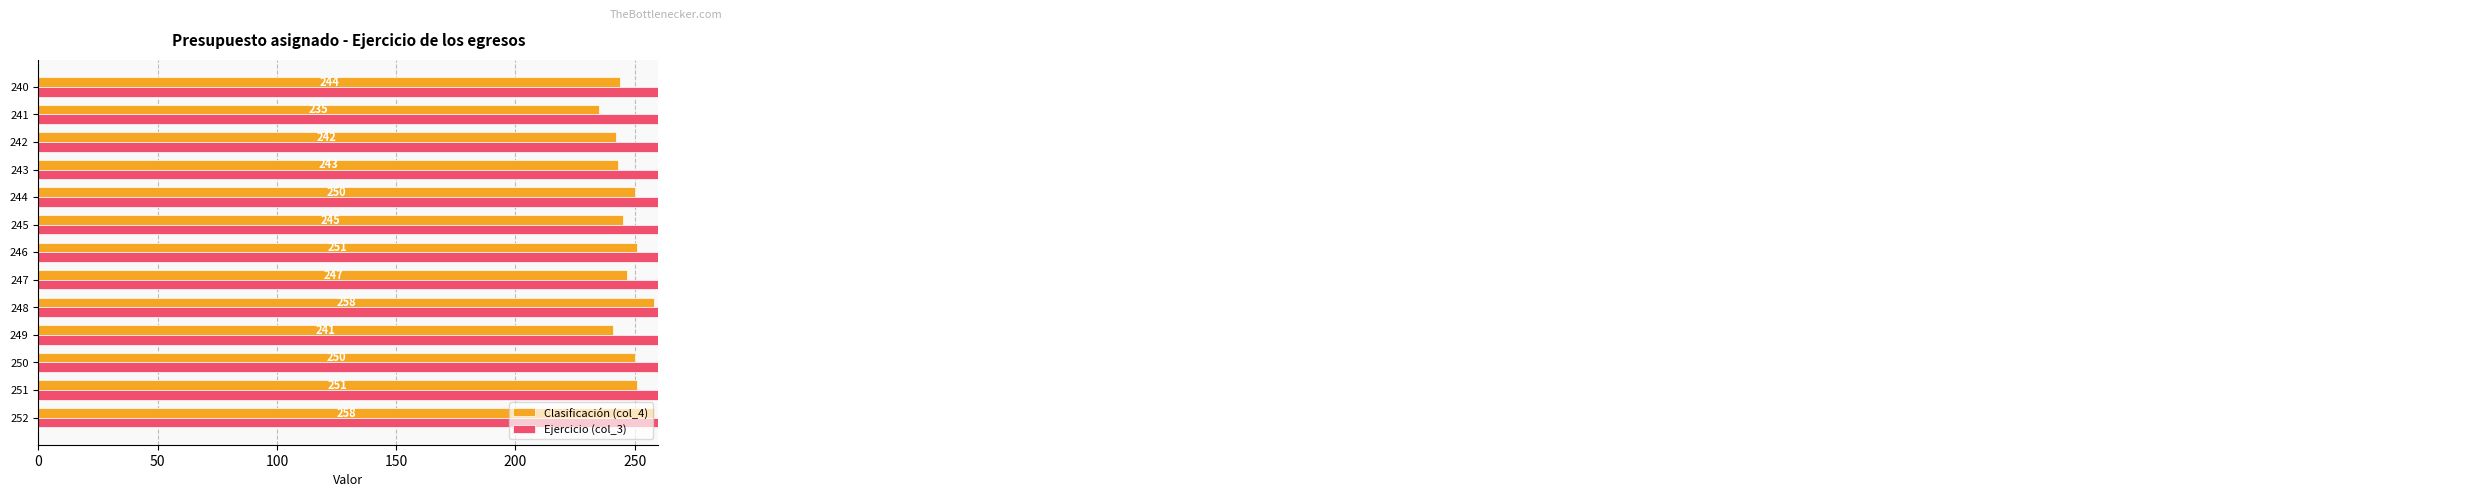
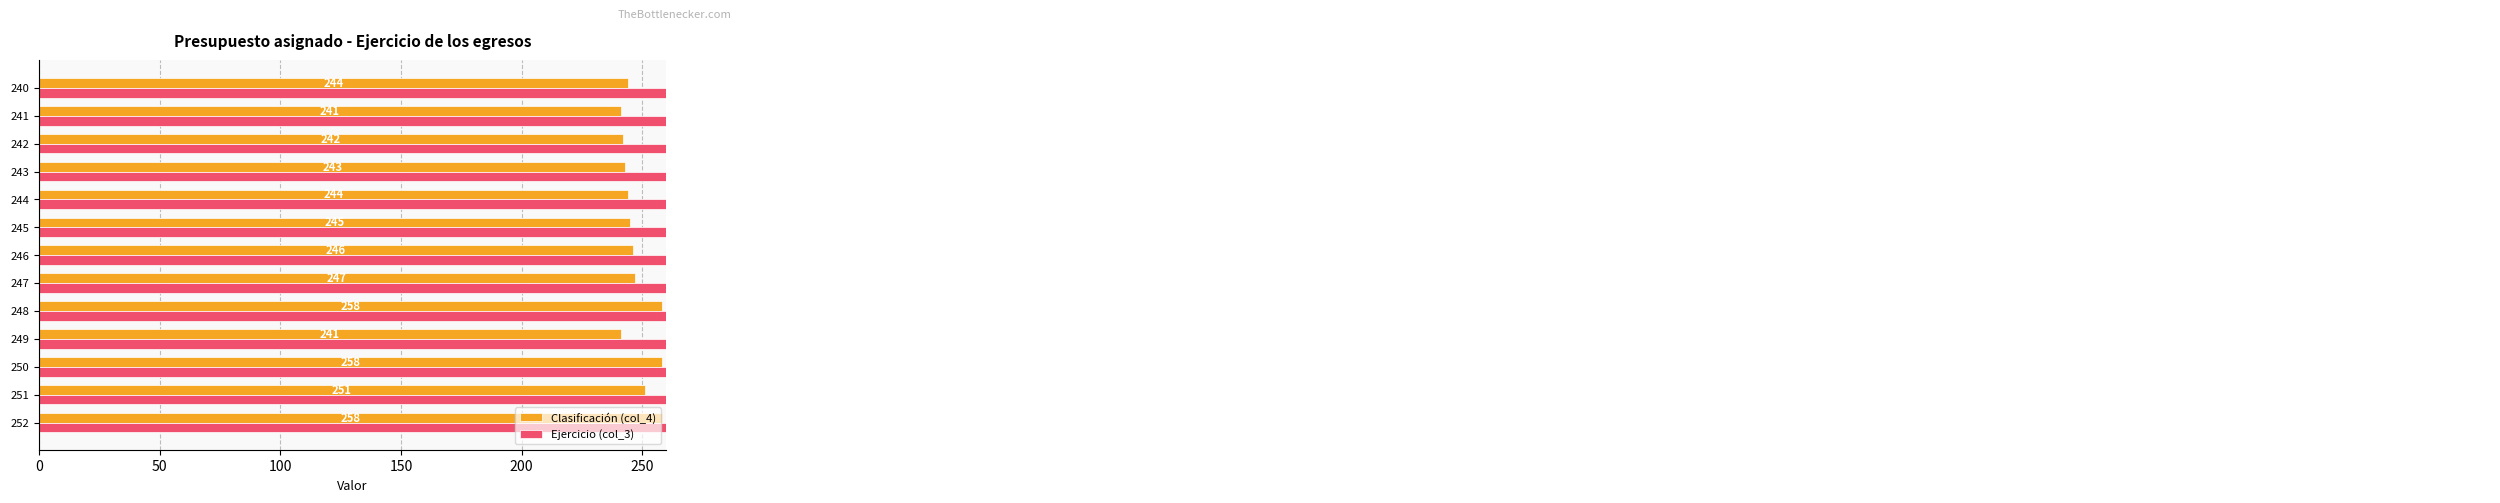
Clasificación (col_4), 241: 235 -> 241
Clasificación (col_4), 244: 250 -> 244
Clasificación (col_4), 246: 251 -> 246
Clasificación (col_4), 250: 250 -> 258
